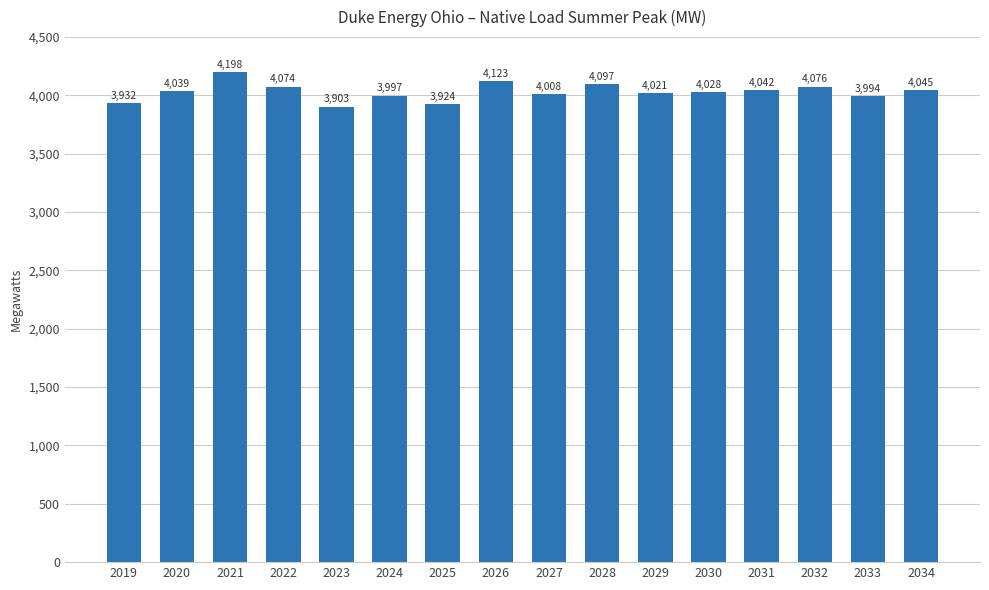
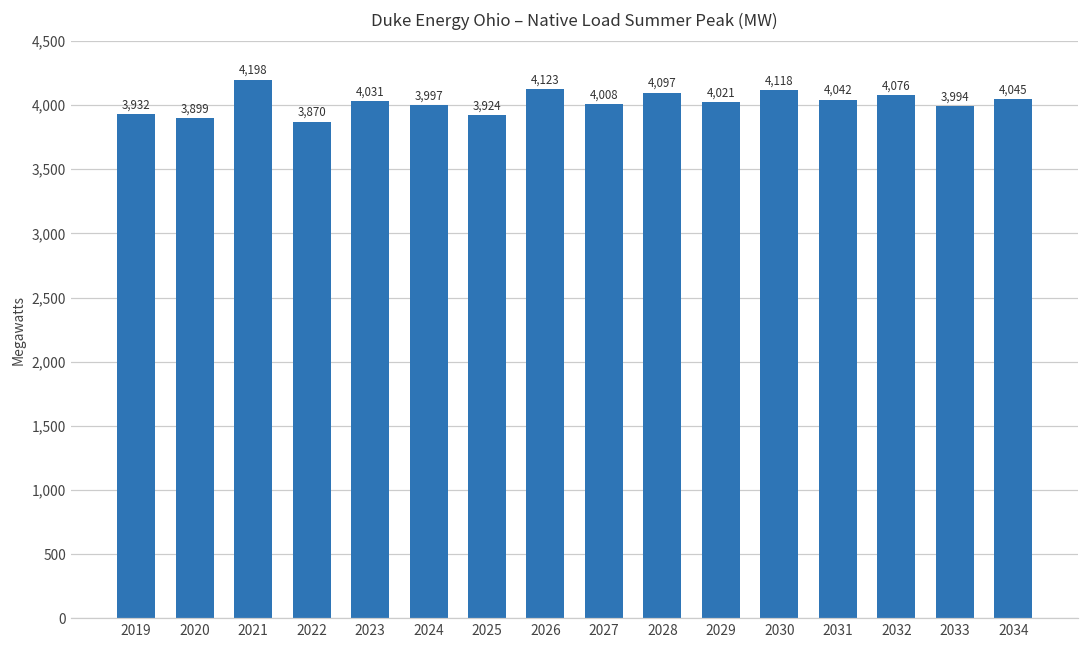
2020: 4,039 -> 3,899
2022: 4,074 -> 3,870
2023: 3,903 -> 4,031
2030: 4,028 -> 4,118
